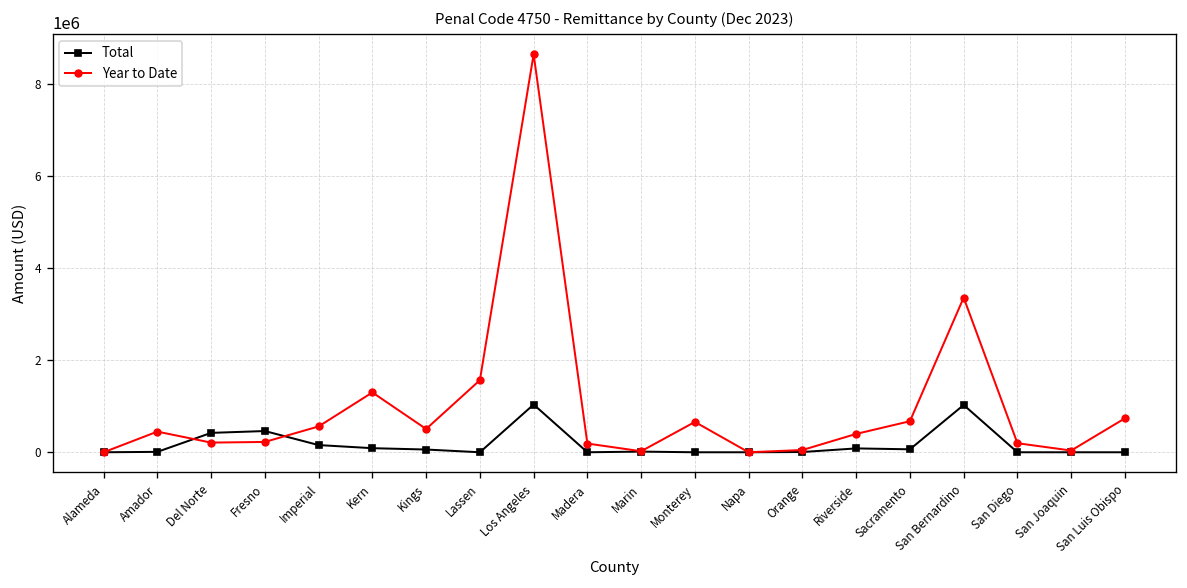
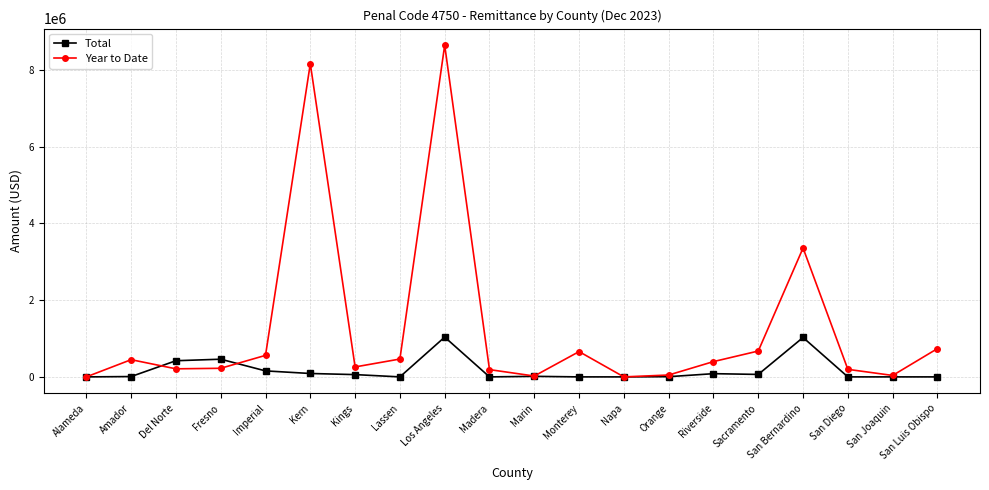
Year to Date, Kern: 1300000 -> 8200000
Year to Date, Kings: 500000 -> 300000
Year to Date, Lassen: 1600000 -> 500000
